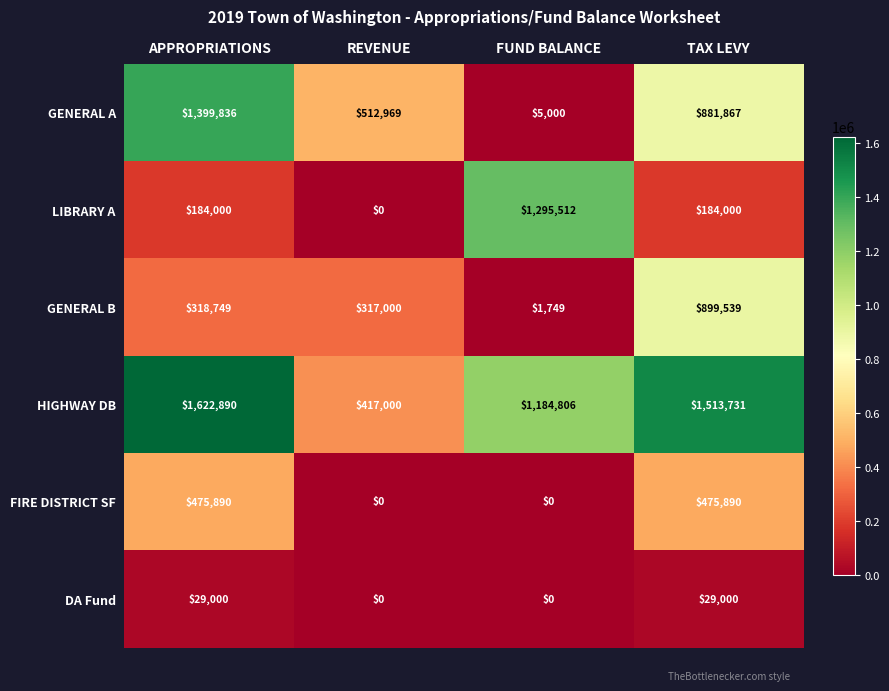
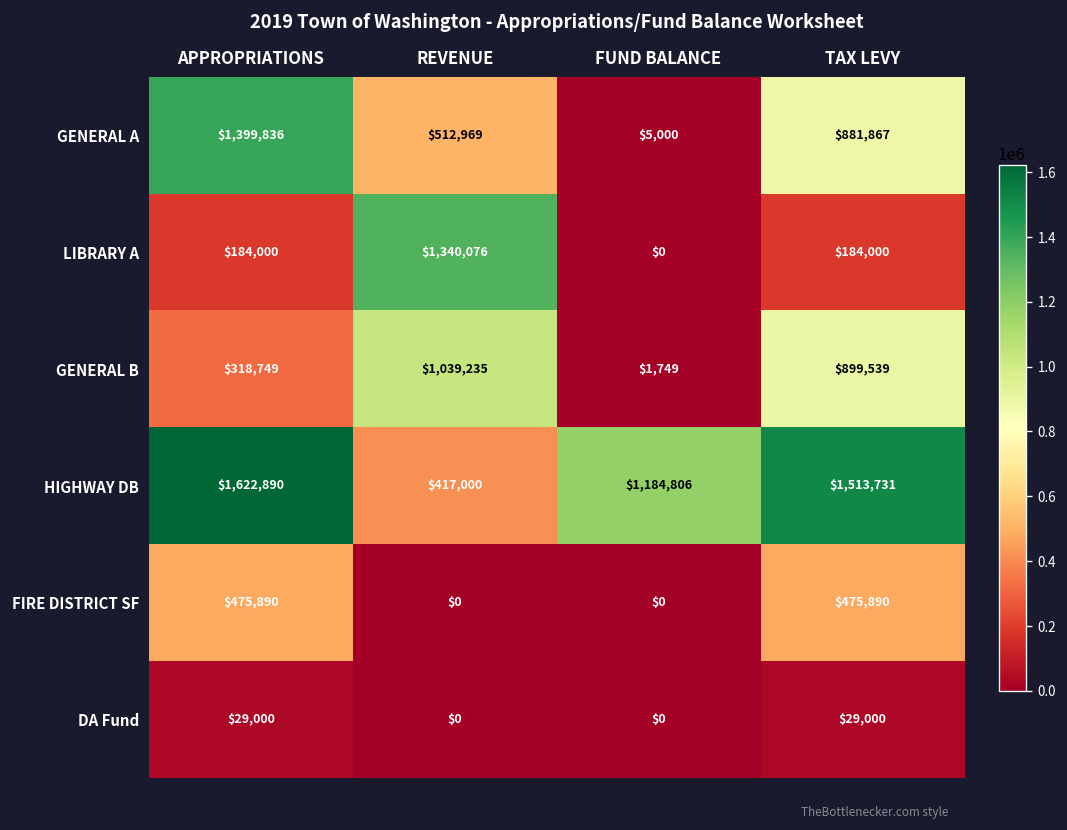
LIBRARY A, REVENUE: $0 -> $1,340,076
LIBRARY A, FUND BALANCE: $1,295,512 -> $0
GENERAL B, REVENUE: $317,000 -> $1,039,235
